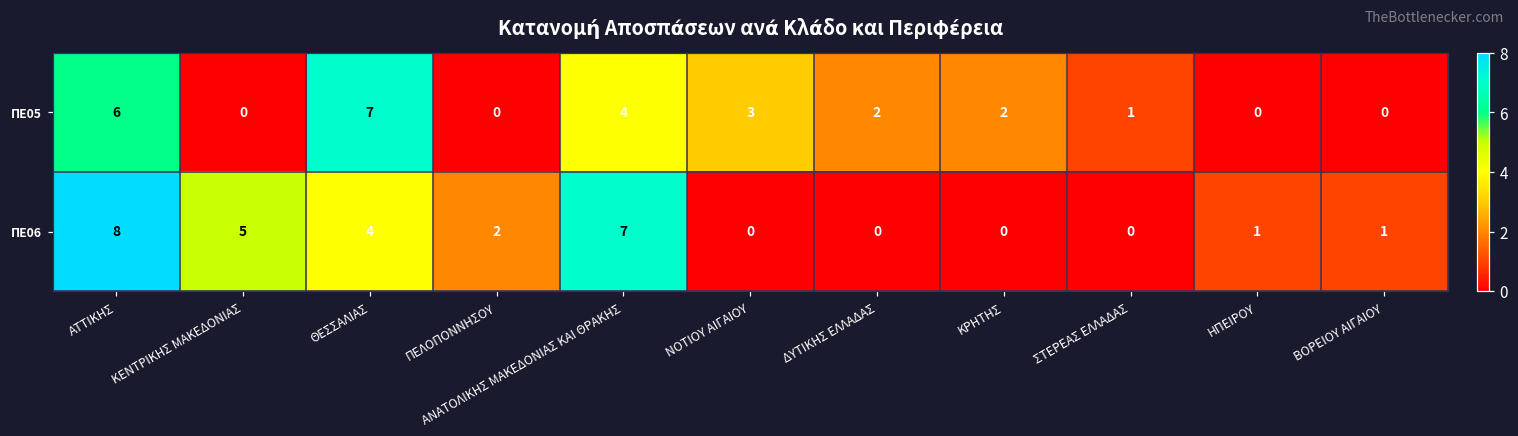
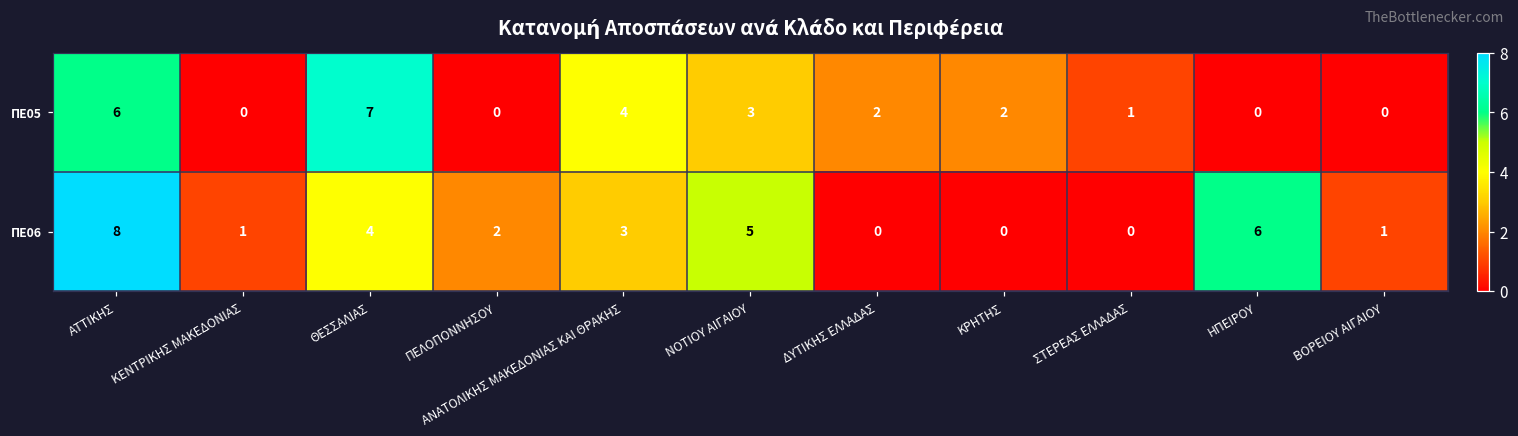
ΠΕ06, ΚΕΝΤΡΙΚΗΣ ΜΑΚΕΔΟΝΙΑΣ: 5 -> 1
ΠΕ06, ΑΝΑΤΟΛΙΚΗΣ ΜΑΚΕΔΟΝΙΑΣ ΚΑΙ ΘΡΑΚΗΣ: 7 -> 3
ΠΕ06, ΝΟΤΙΟΥ ΑΙΓΑΙΟΥ: 0 -> 5
ΠΕ06, ΗΠΕΙΡΟΥ: 1 -> 6
